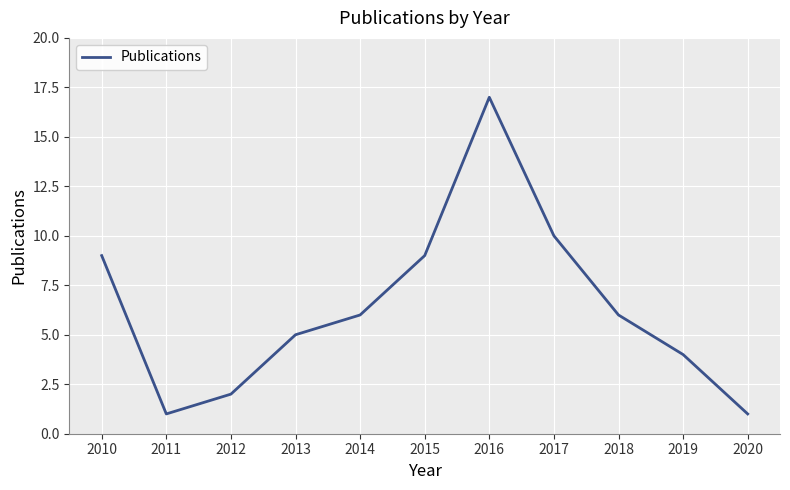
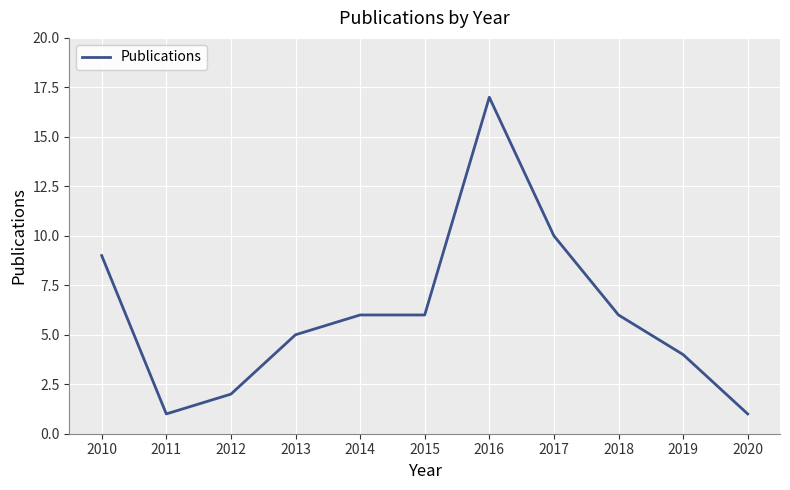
2015: 9 -> 6
